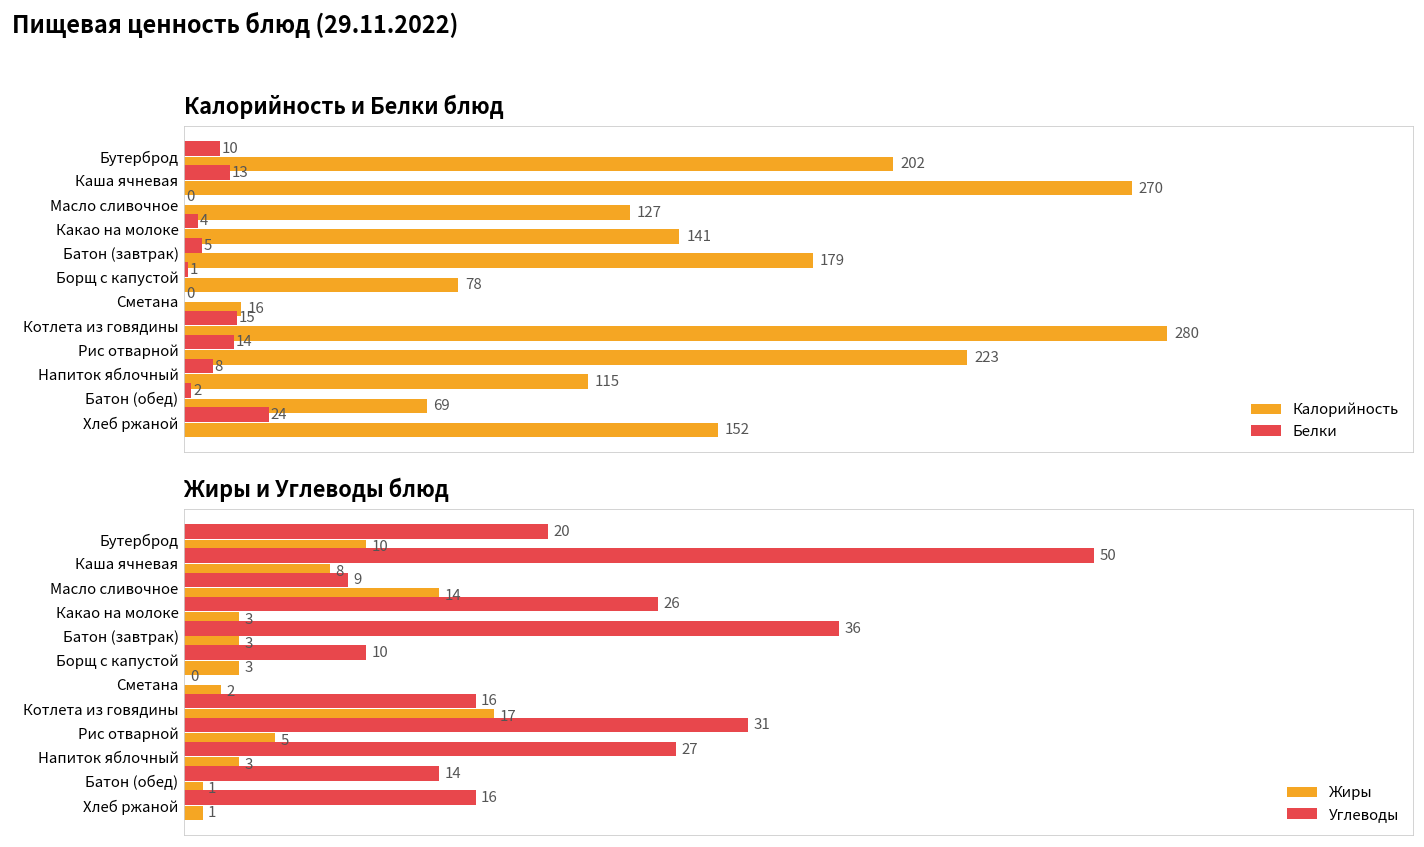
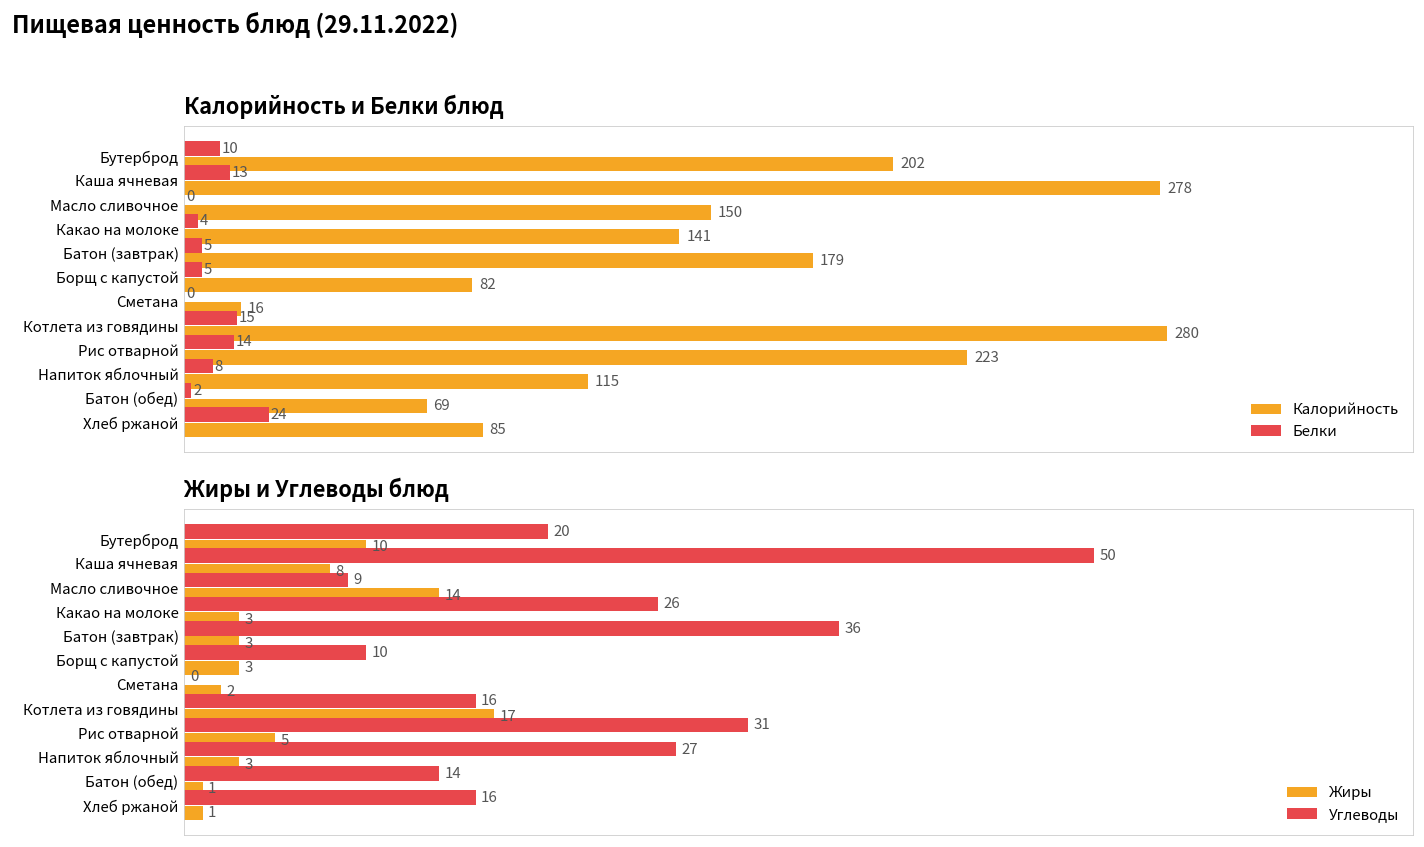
Калорийность и Белки блюд, Калорийность, Каша ячневая: 270 -> 278
Калорийность и Белки блюд, Калорийность, Масло сливочное: 127 -> 150
Калорийность и Белки блюд, Белки, Борщ с капустой: 1 -> 5
Калорийность и Белки блюд, Калорийность, Борщ с капустой: 78 -> 82
Калорийность и Белки блюд, Калорийность, Хлеб ржаной: 152 -> 85
